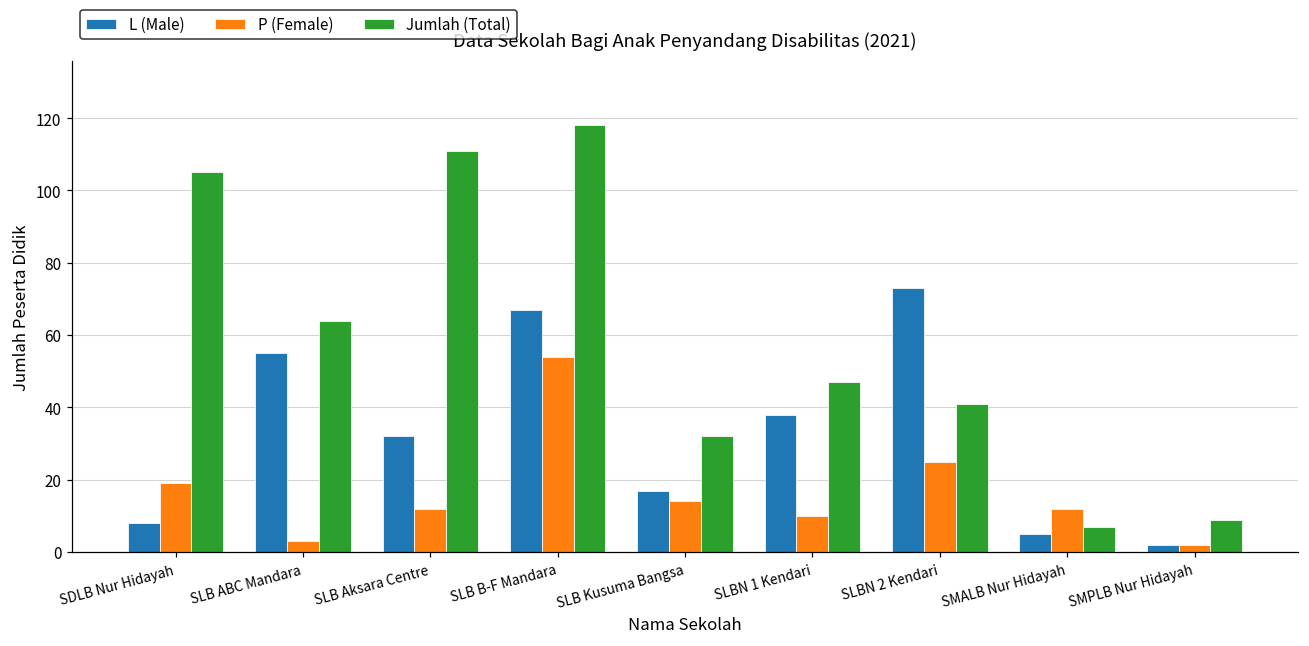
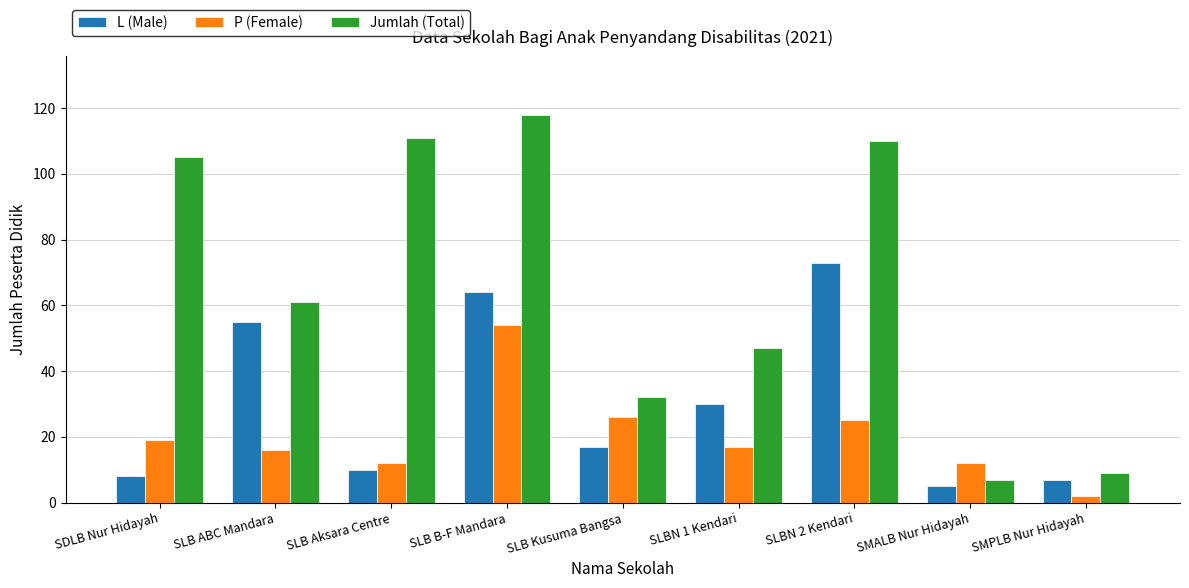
P (Female), SLB ABC Mandara: 3 -> 16
Jumlah (Total), SLB ABC Mandara: 64 -> 61
L (Male), SLB Aksara Centre: 32 -> 10
L (Male), SLB B-F Mandara: 67 -> 64
P (Female), SLB Kusuma Bangsa: 14 -> 26
L (Male), SLBN 1 Kendari: 38 -> 30
P (Female), SLBN 1 Kendari: 10 -> 17
Jumlah (Total), SLBN 2 Kendari: 41 -> 110
L (Male), SMPLB Nur Hidayah: 2 -> 7
